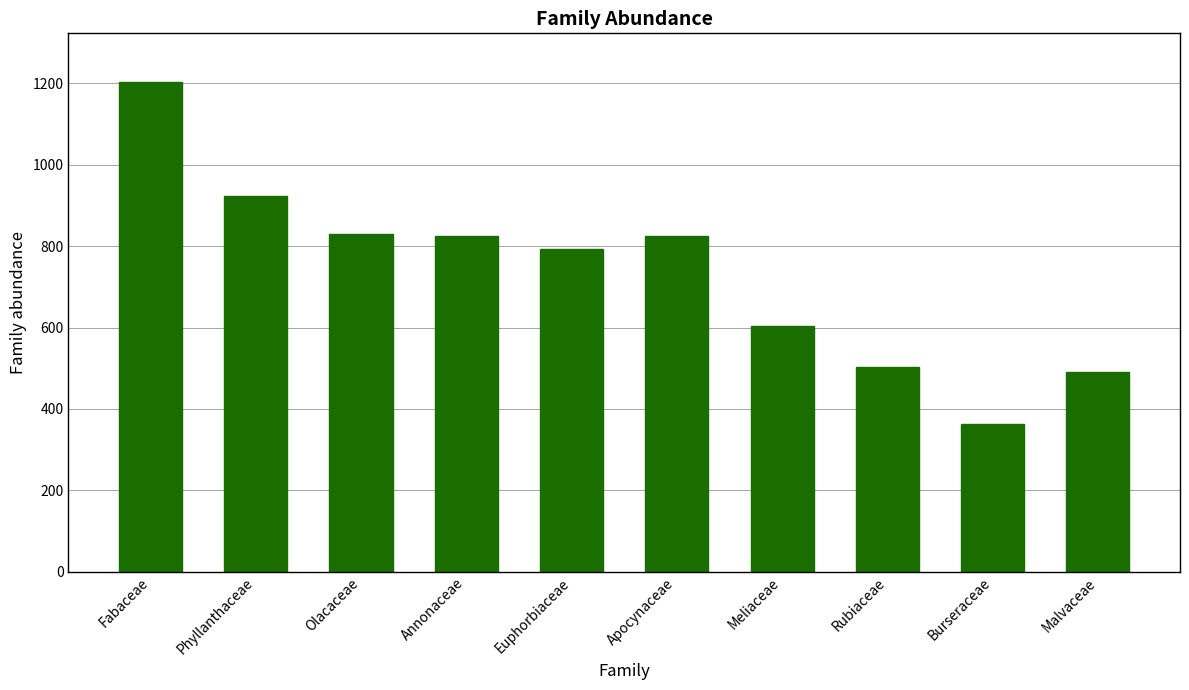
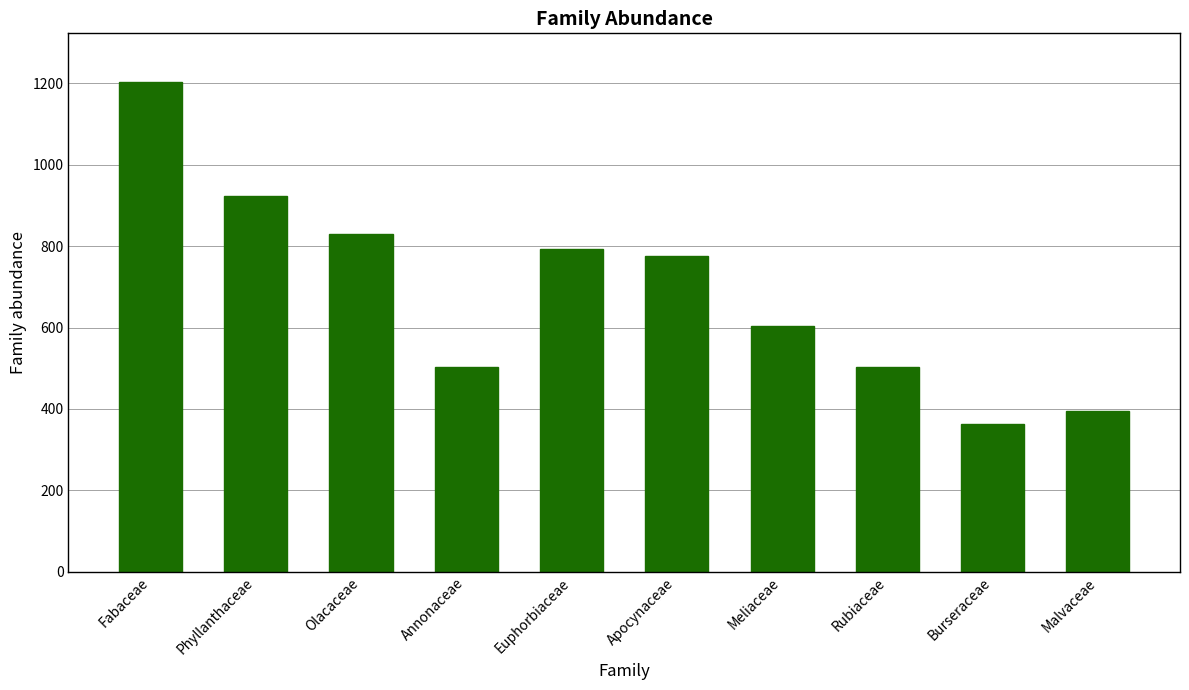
Annonaceae: 830 -> 500
Apocynaceae: 820 -> 780
Malvaceae: 490 -> 400
